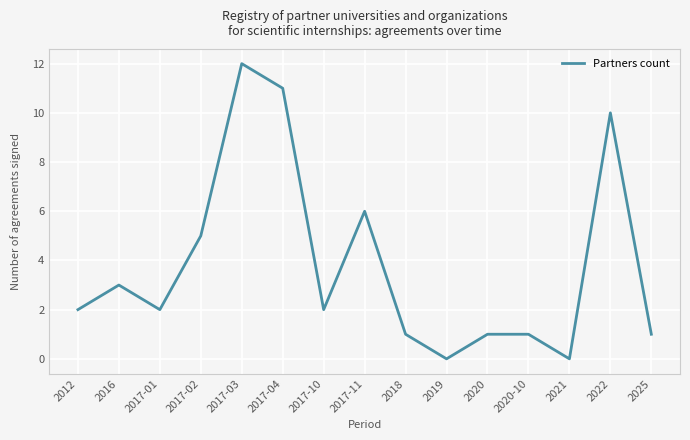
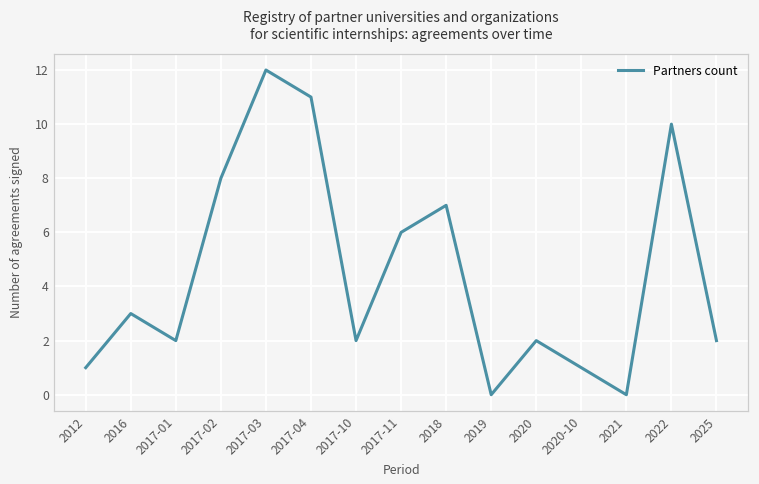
2012: 2 -> 1
2017-02: 5 -> 8
2018: 1 -> 7
2020: 1 -> 2
2025: 1 -> 2
